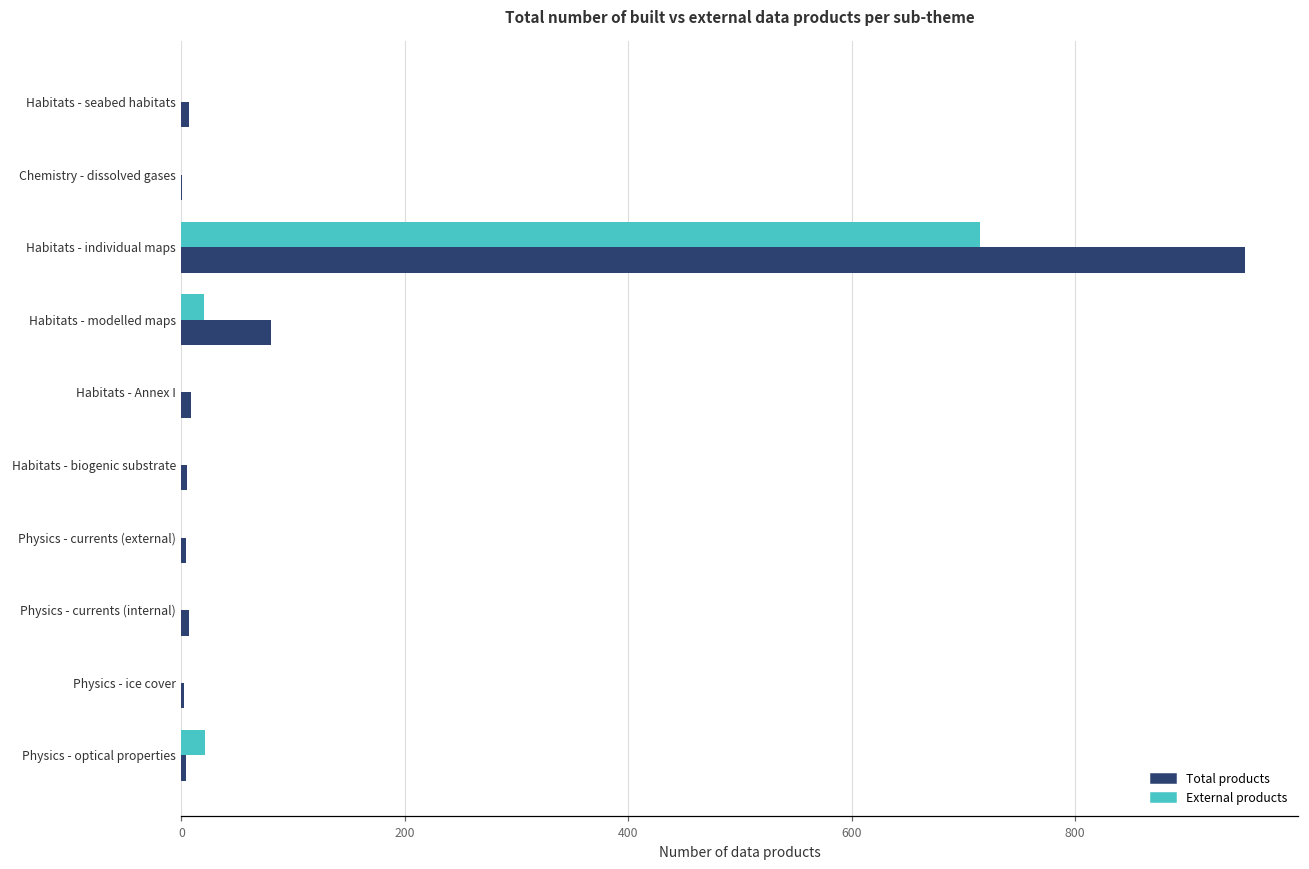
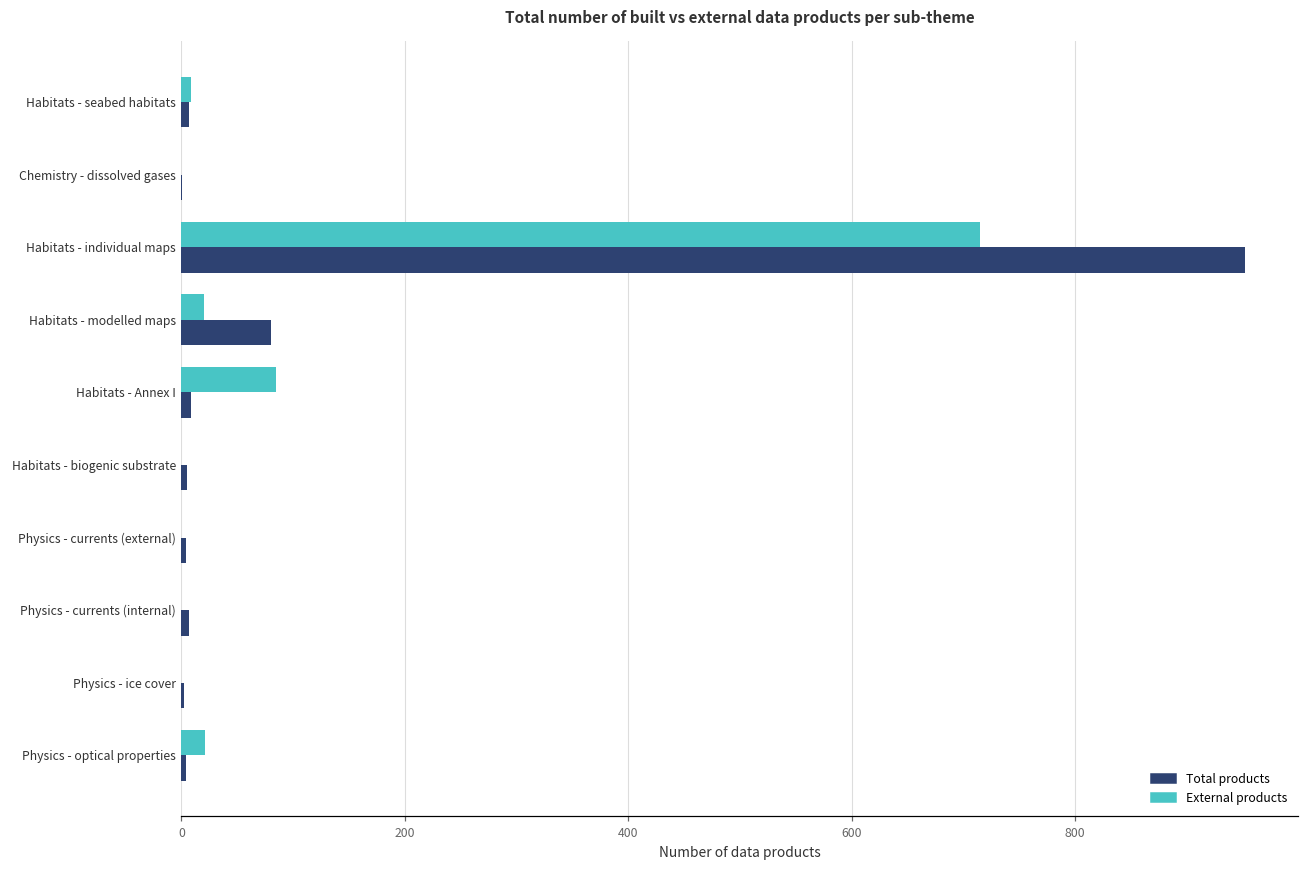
External products, Habitats - seabed habitats: 0 -> 9
External products, Habitats - Annex I: 0 -> 85
